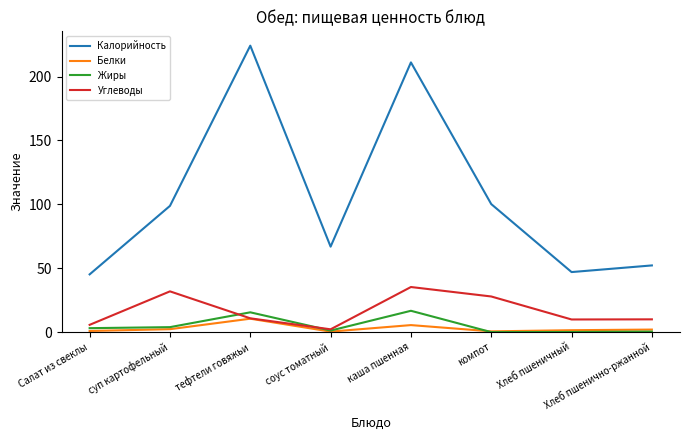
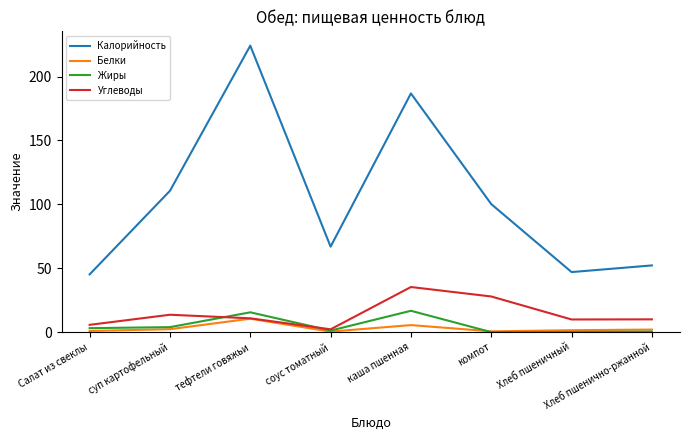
Калорийность, суп картофельный: 99 -> 111
Углеводы, суп картофельный: 32 -> 14
Калорийность, каша пшенная: 211 -> 187
